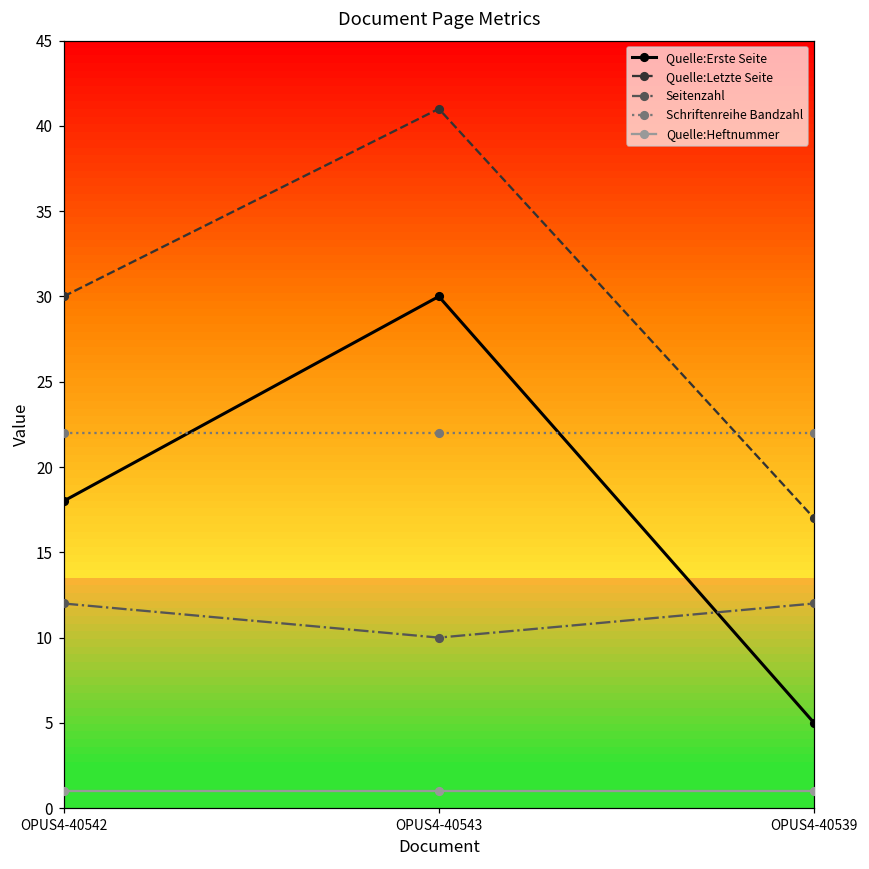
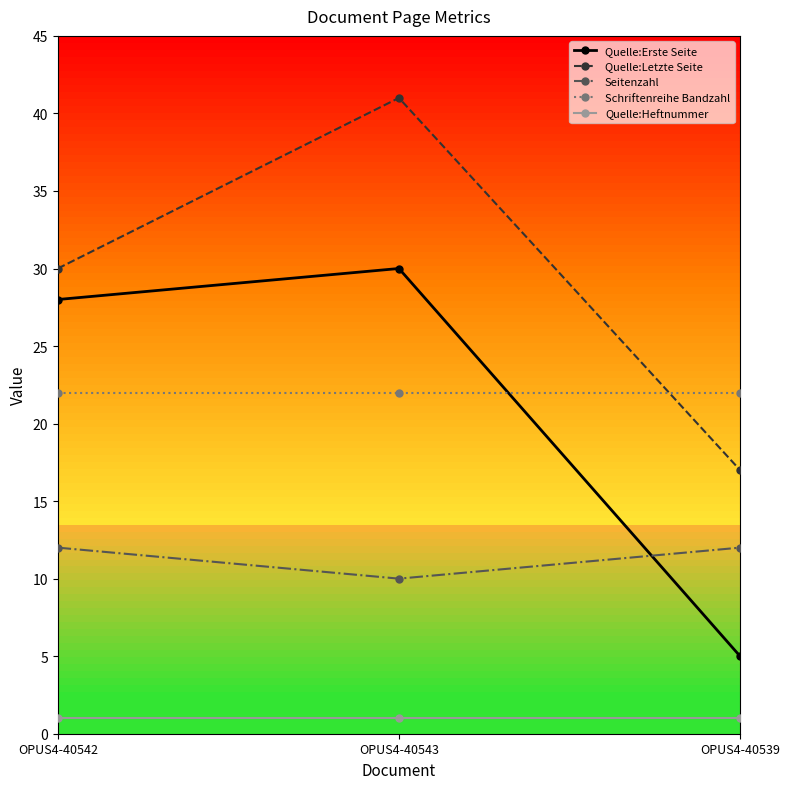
Quelle:Erste Seite, OPUS4-40542: 18 -> 28
